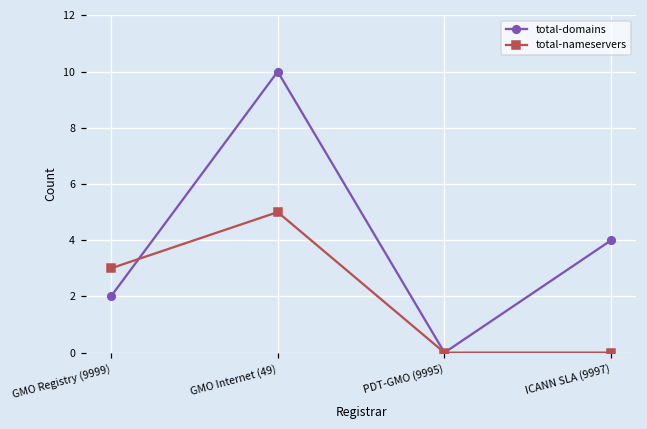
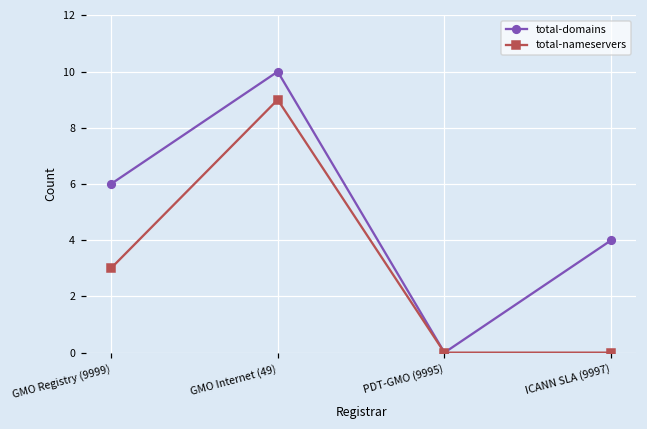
total-domains, GMO Registry (9999): 2 -> 6
total-nameservers, GMO Internet (49): 5 -> 9
